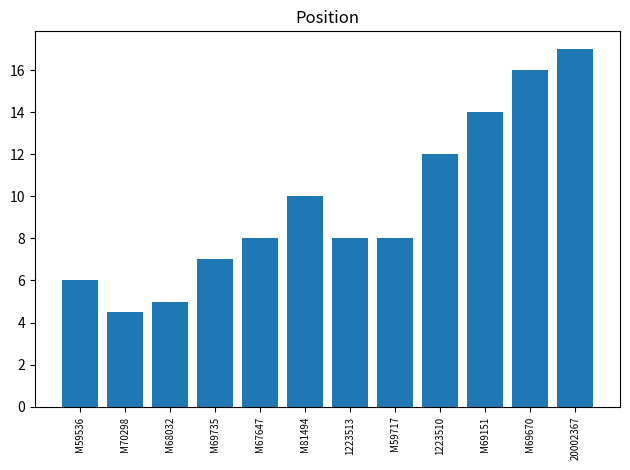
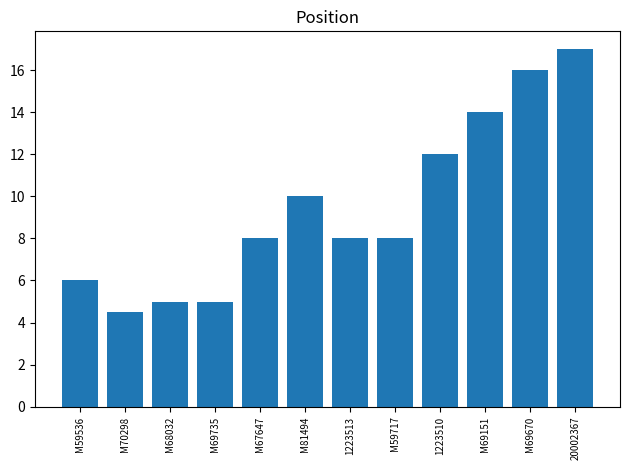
M69735: 7 -> 5
